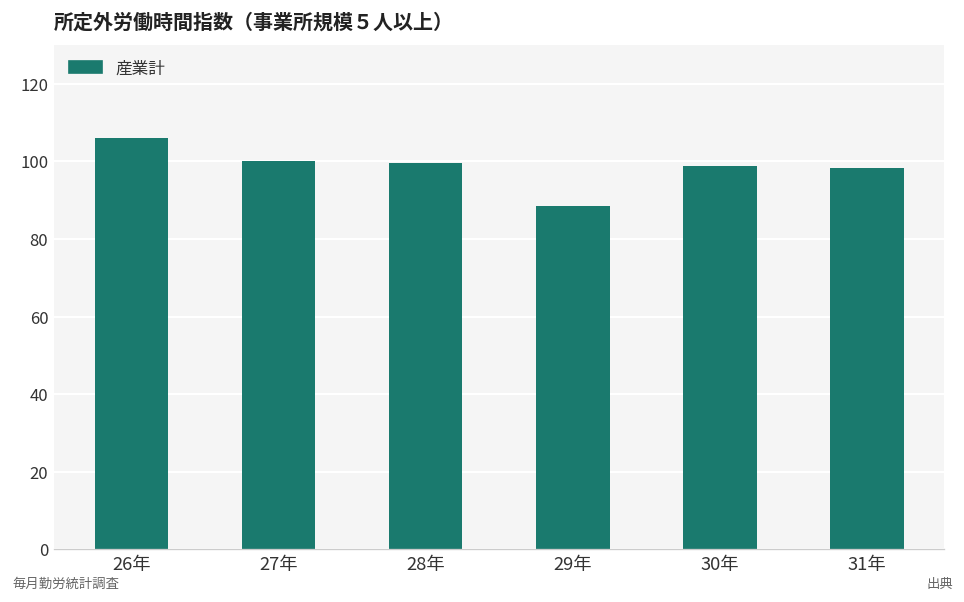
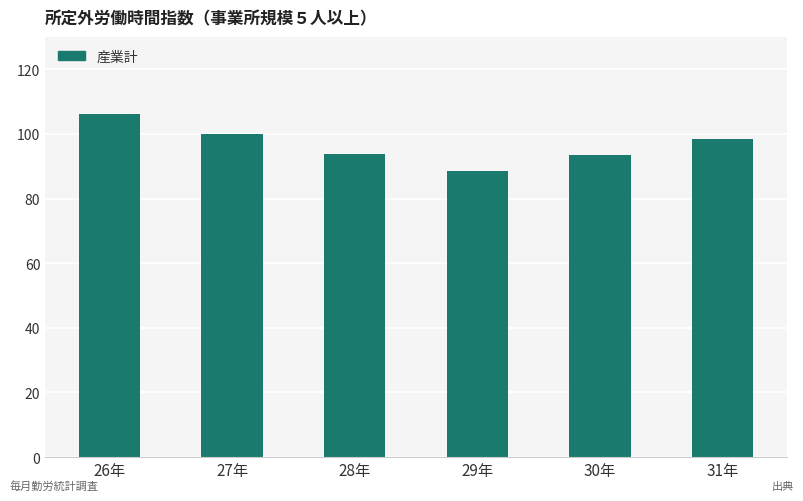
28年: 100 -> 94
30年: 99 -> 94
